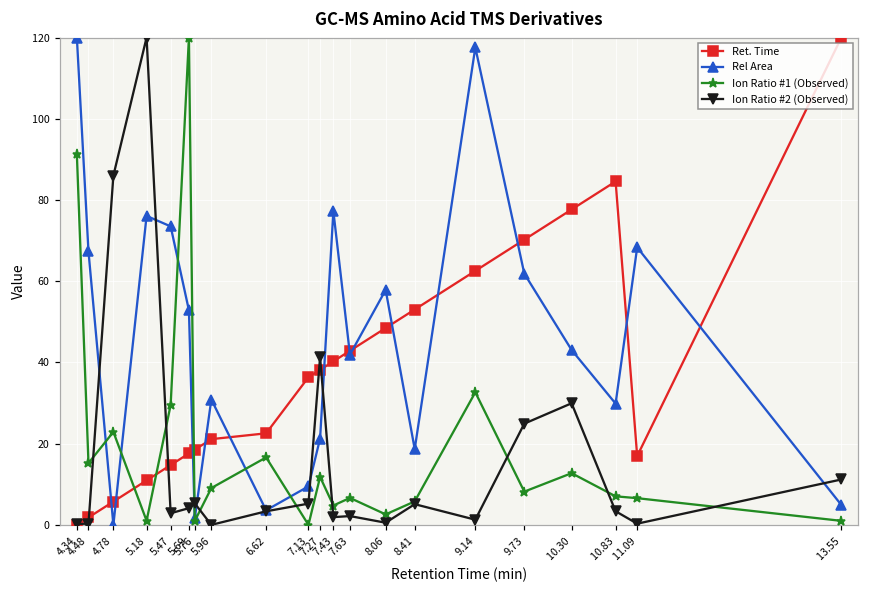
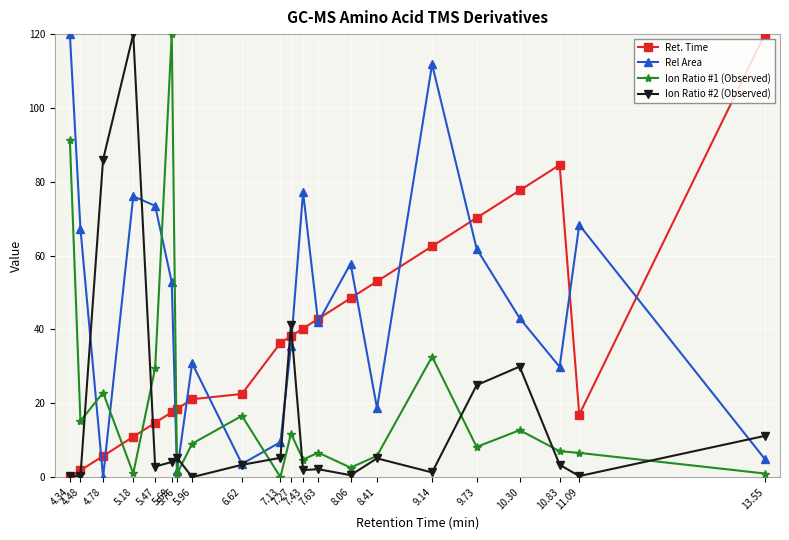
Rel Area, 7.27: 21 -> 36
Rel Area, 9.14: 118 -> 112
